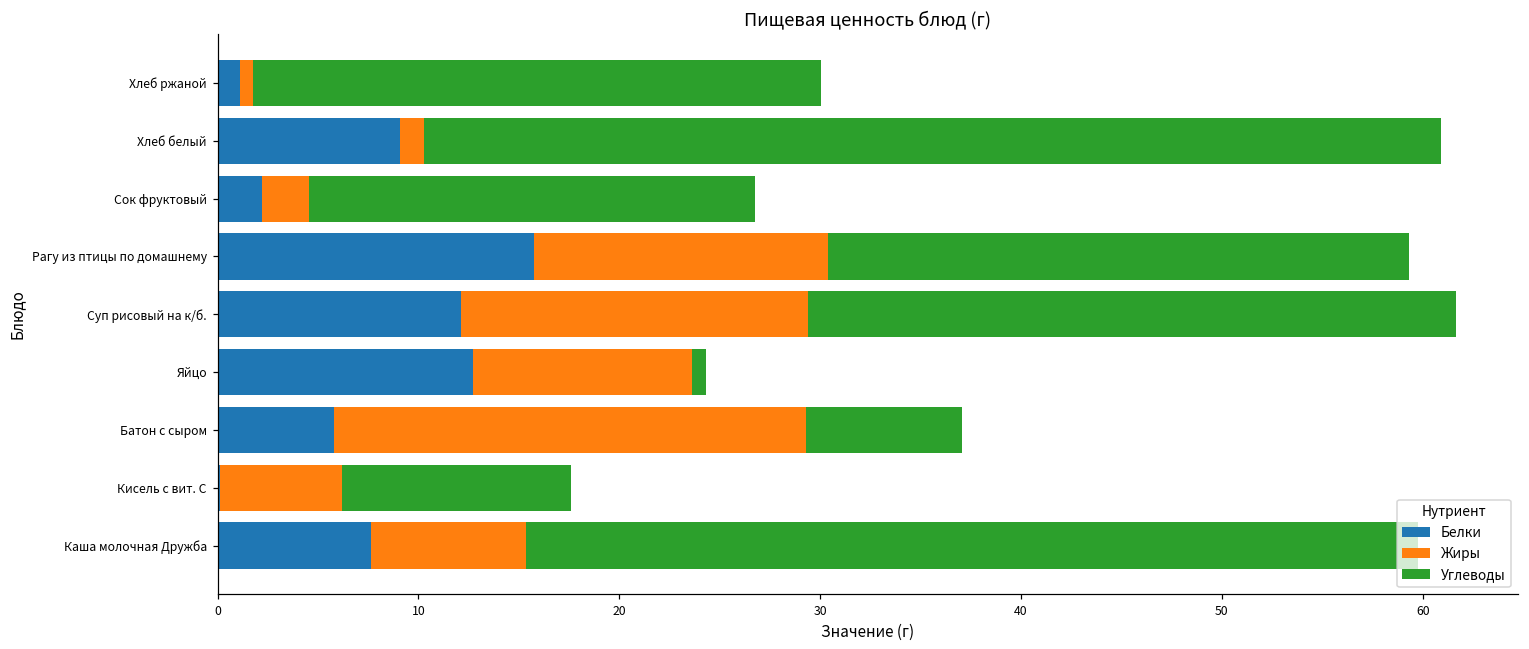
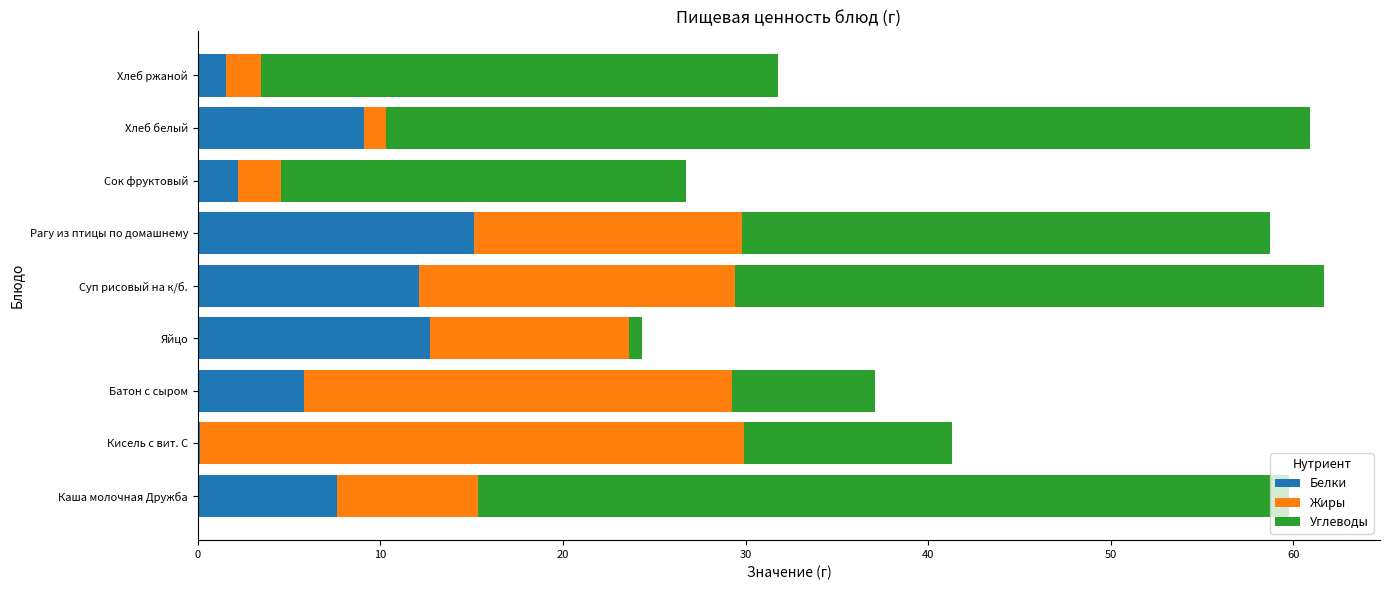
Белки, Хлеб ржаной: 1.1 -> 1.6
Жиры, Хлеб ржаной: 0.6 -> 1.9
Белки, Рагу из птицы по домашнему: 15.7 -> 15.1
Жиры, Кисель с вит. С: 6.1 -> 29.8
